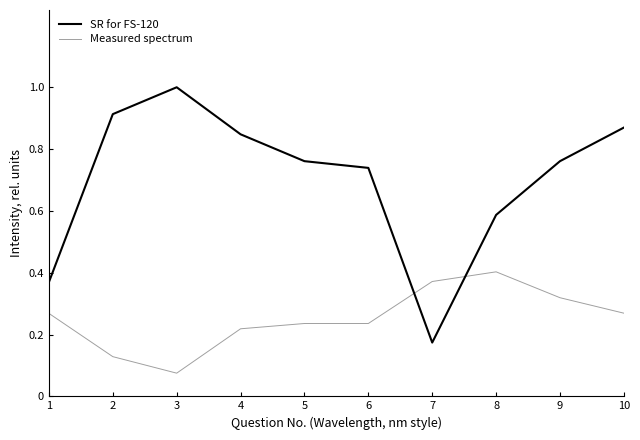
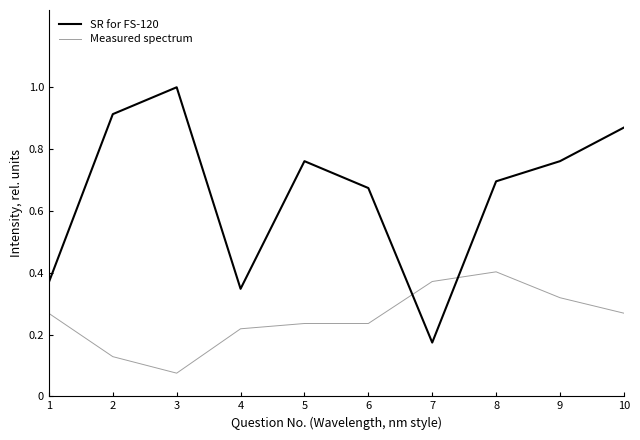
SR for FS-120, 4: 0.85 -> 0.35
SR for FS-120, 6: 0.74 -> 0.67
SR for FS-120, 8: 0.59 -> 0.70
